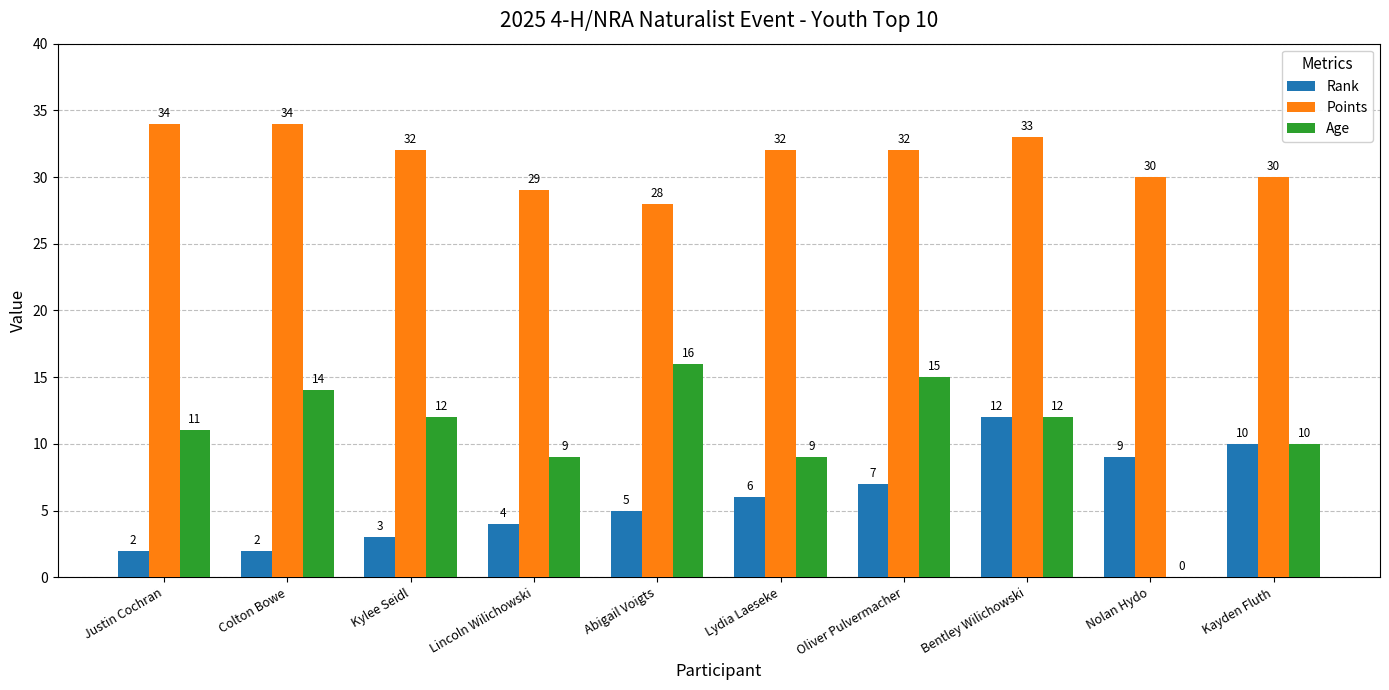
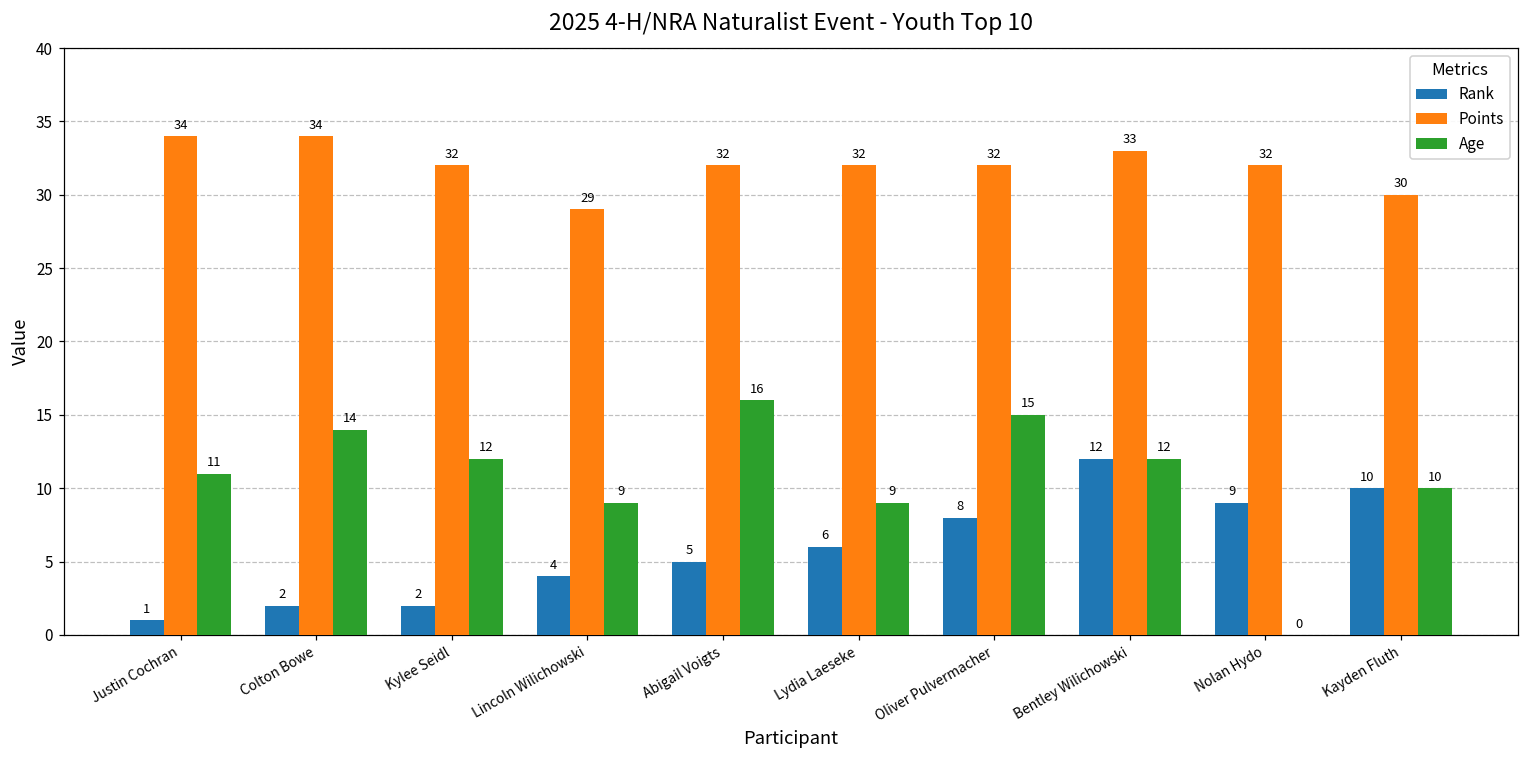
Rank, Justin Cochran: 2 -> 1
Rank, Kylee Seidl: 3 -> 2
Points, Abigail Voigts: 28 -> 32
Rank, Oliver Pulvermacher: 7 -> 8
Points, Nolan Hydo: 30 -> 32
